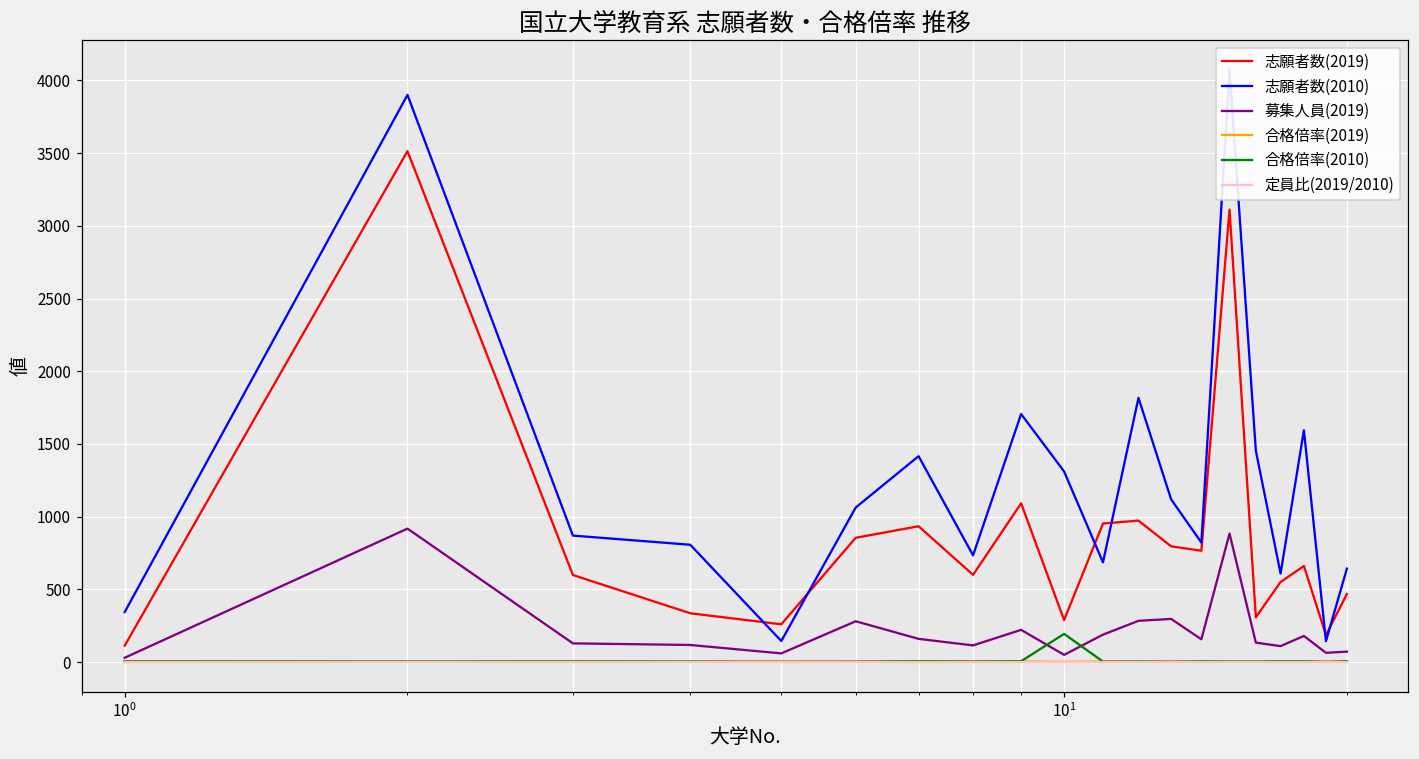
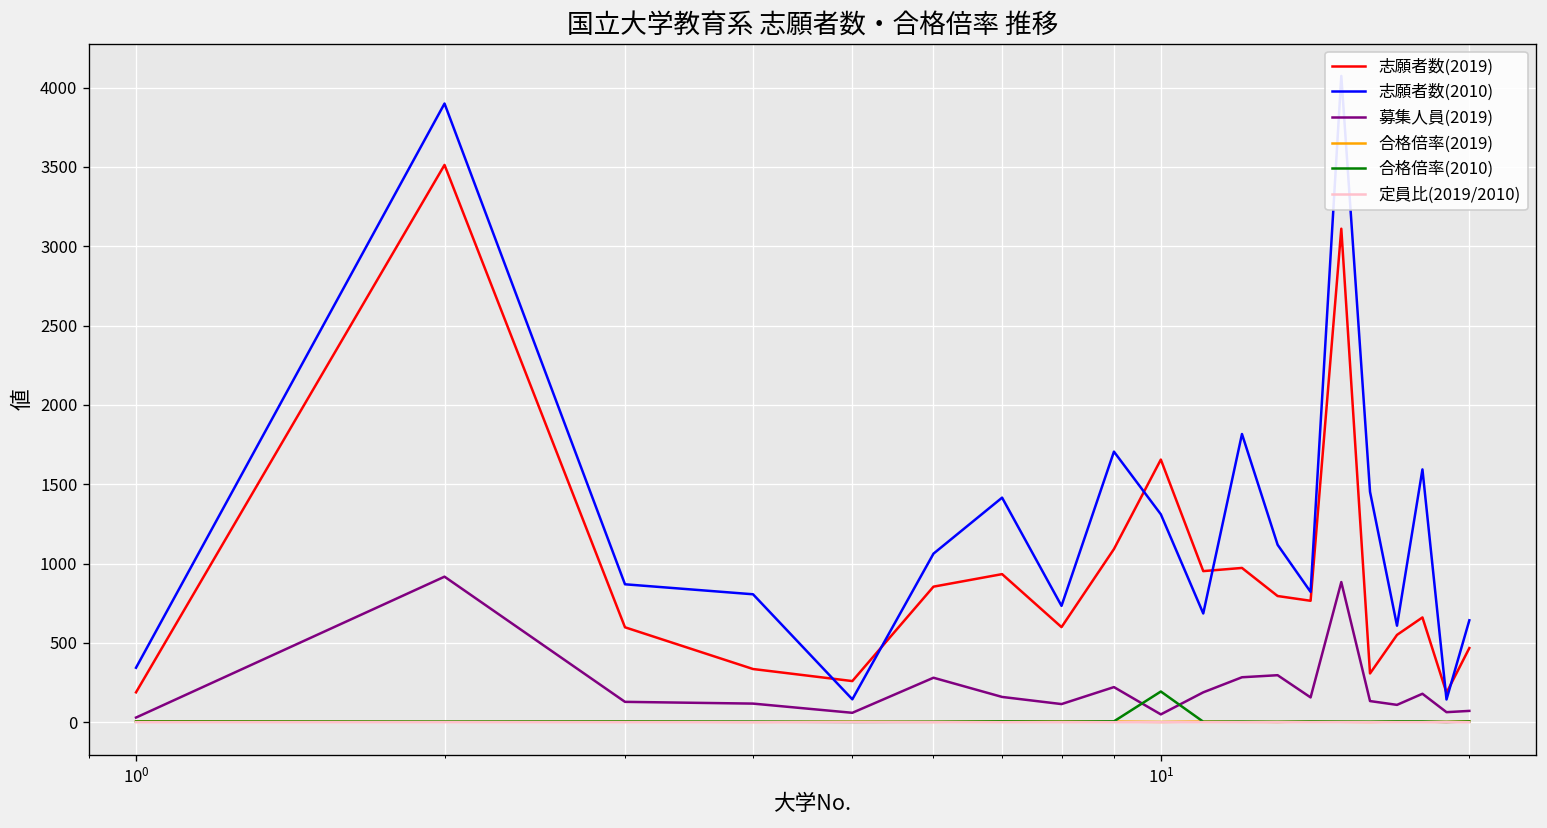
志願者数(2019), 10^0: 110 -> 190
志願者数(2019), 10^1: 290 -> 1660
